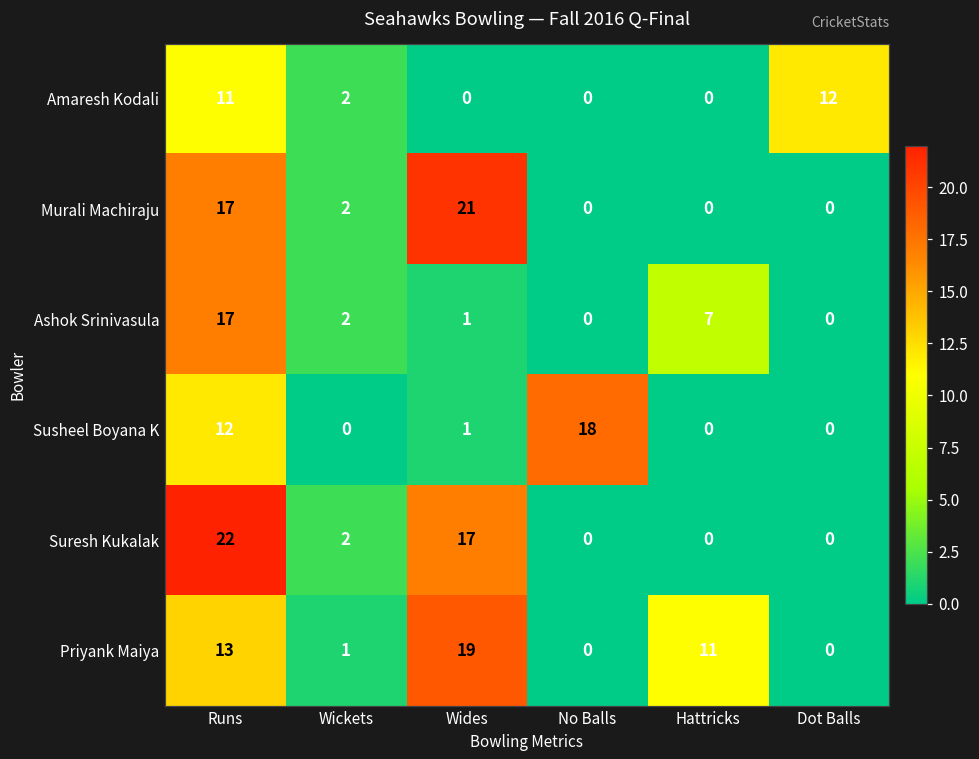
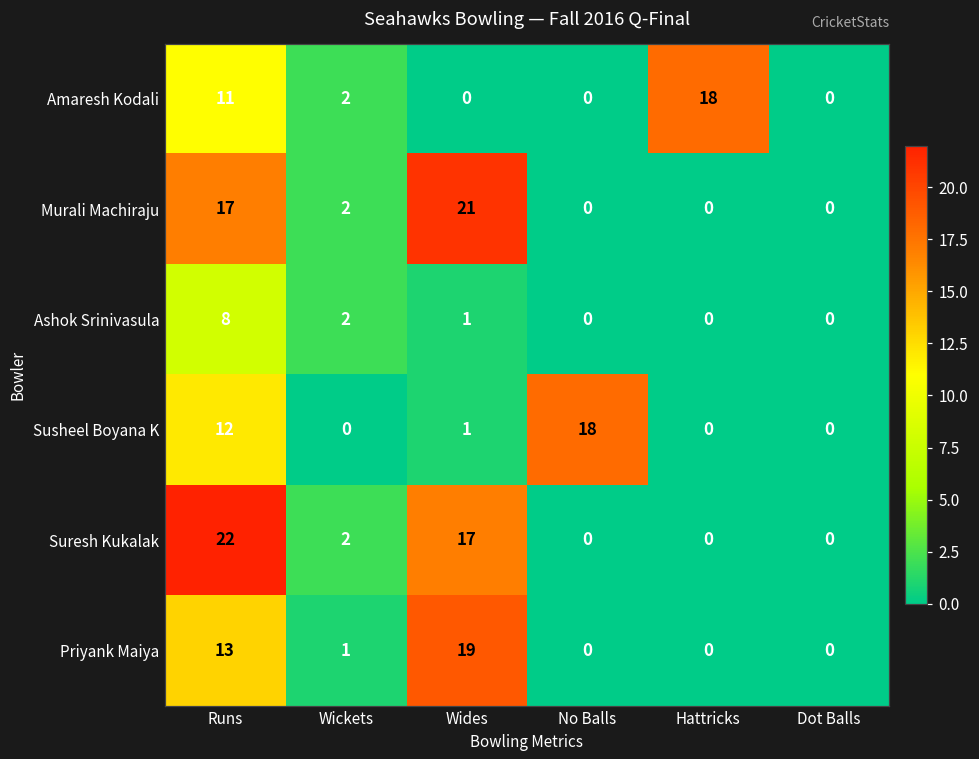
Amaresh Kodali, Hattricks: 0 -> 18
Amaresh Kodali, Dot Balls: 12 -> 0
Ashok Srinivasula, Runs: 17 -> 8
Ashok Srinivasula, Hattricks: 7 -> 0
Priyank Maiya, Hattricks: 11 -> 0
